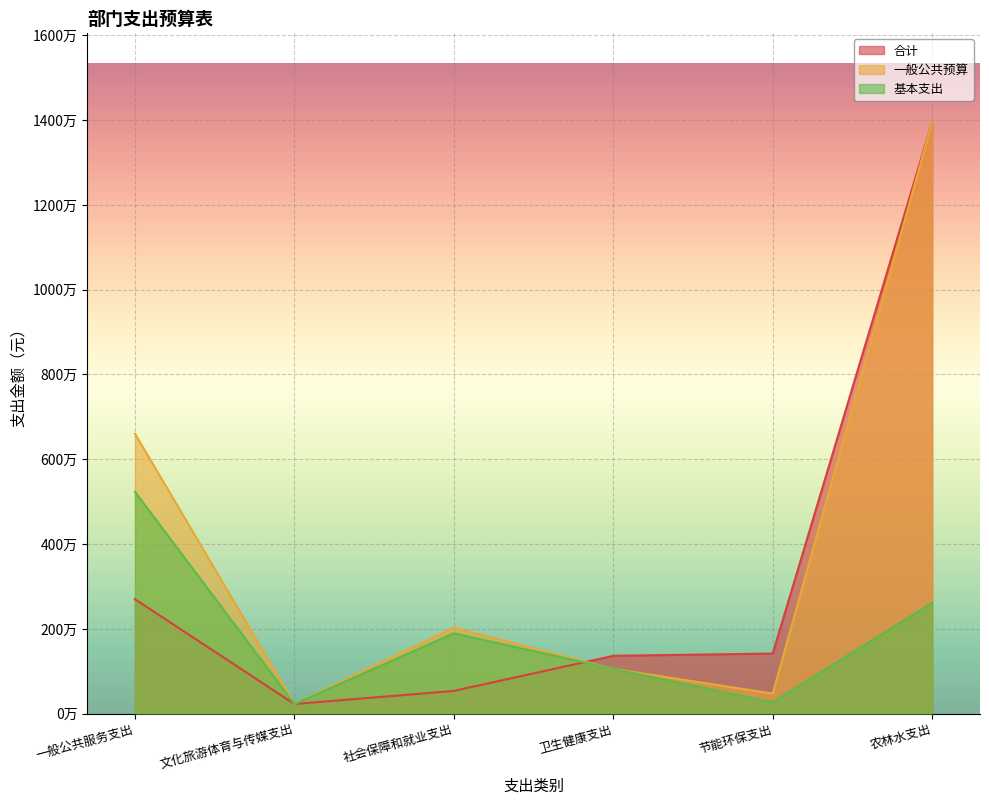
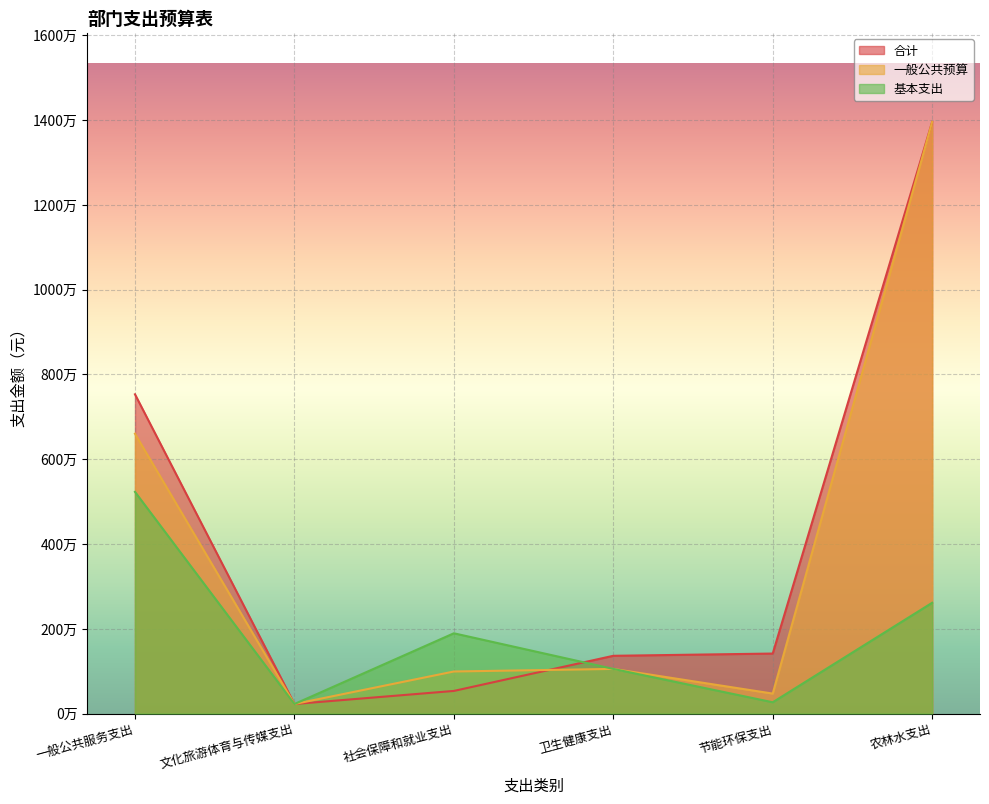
合计, 一般公共服务支出: 270万 -> 750万
一般公共预算, 社会保障和就业支出: 200万 -> 100万
